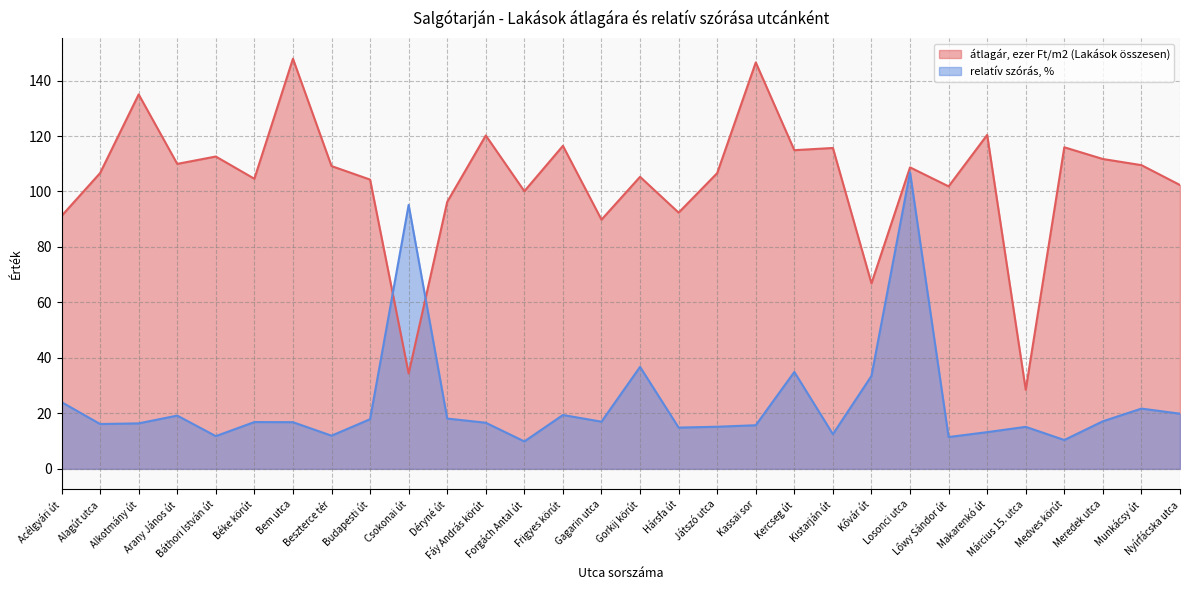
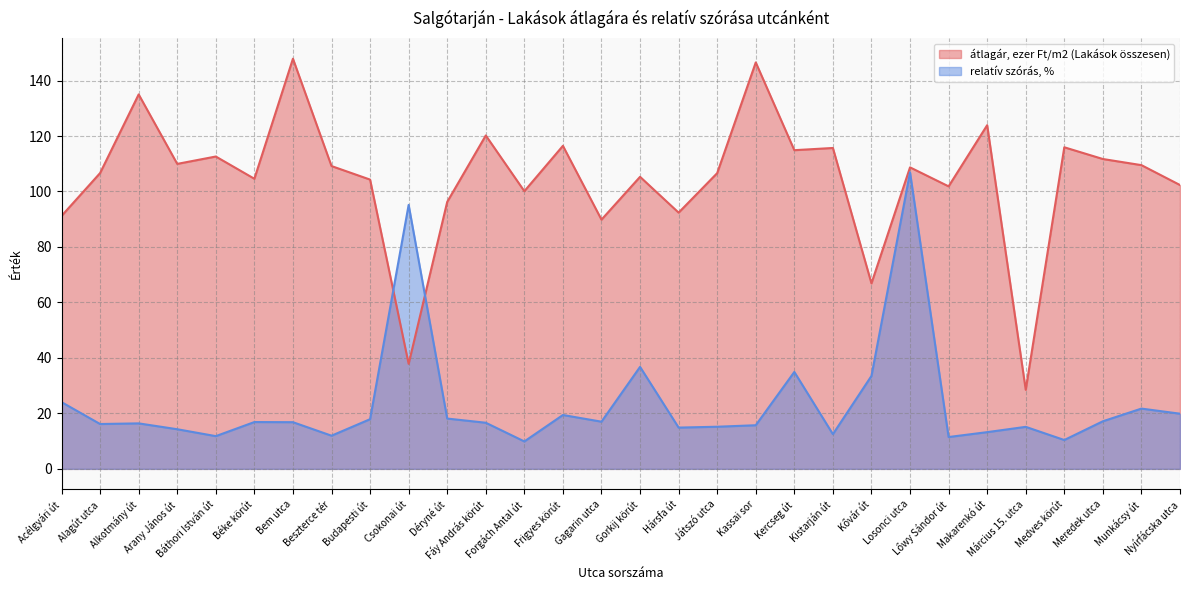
relatív szórás, %, Arany János út: 19 -> 14
átlagár, ezer Ft/m2 (Lakások összesen), Csokonai út: 34 -> 38
átlagár, ezer Ft/m2 (Lakások összesen), Makarenkó út: 120 -> 124
